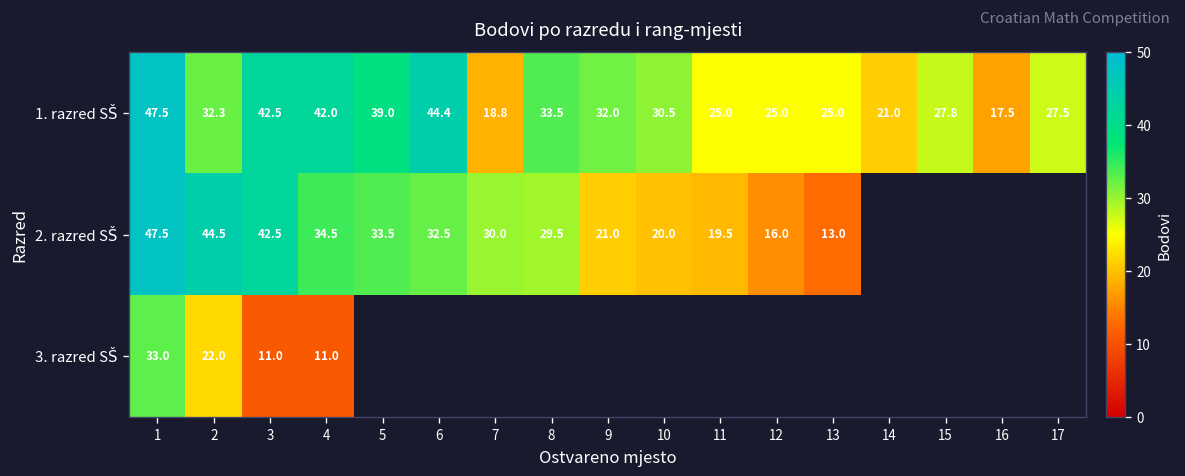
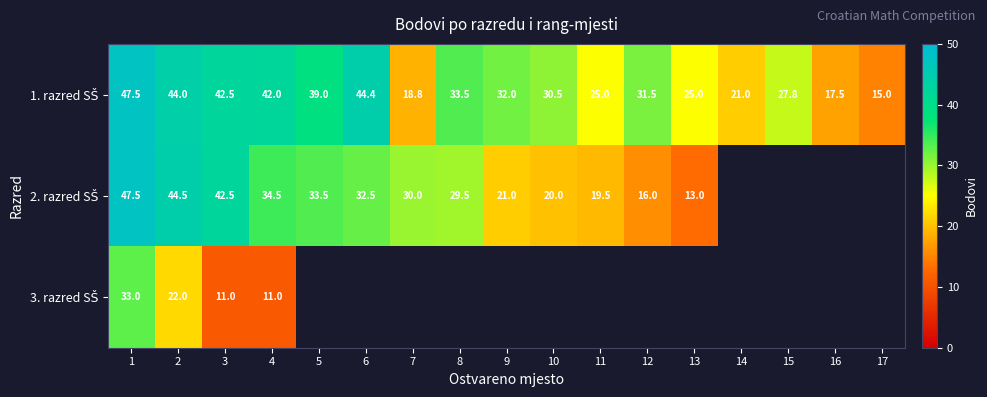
1. razred SŠ, 2: 32.3 -> 44.0
1. razred SŠ, 12: 25.0 -> 31.5
1. razred SŠ, 17: 27.5 -> 15.0
